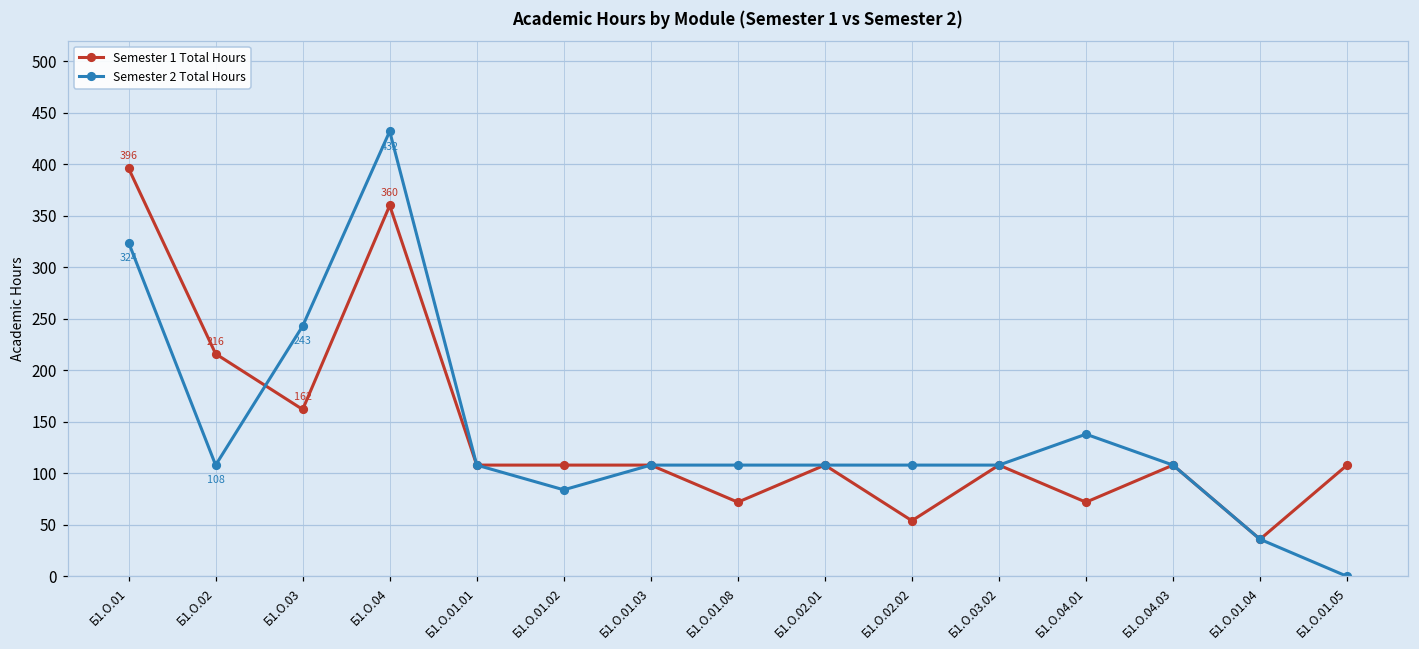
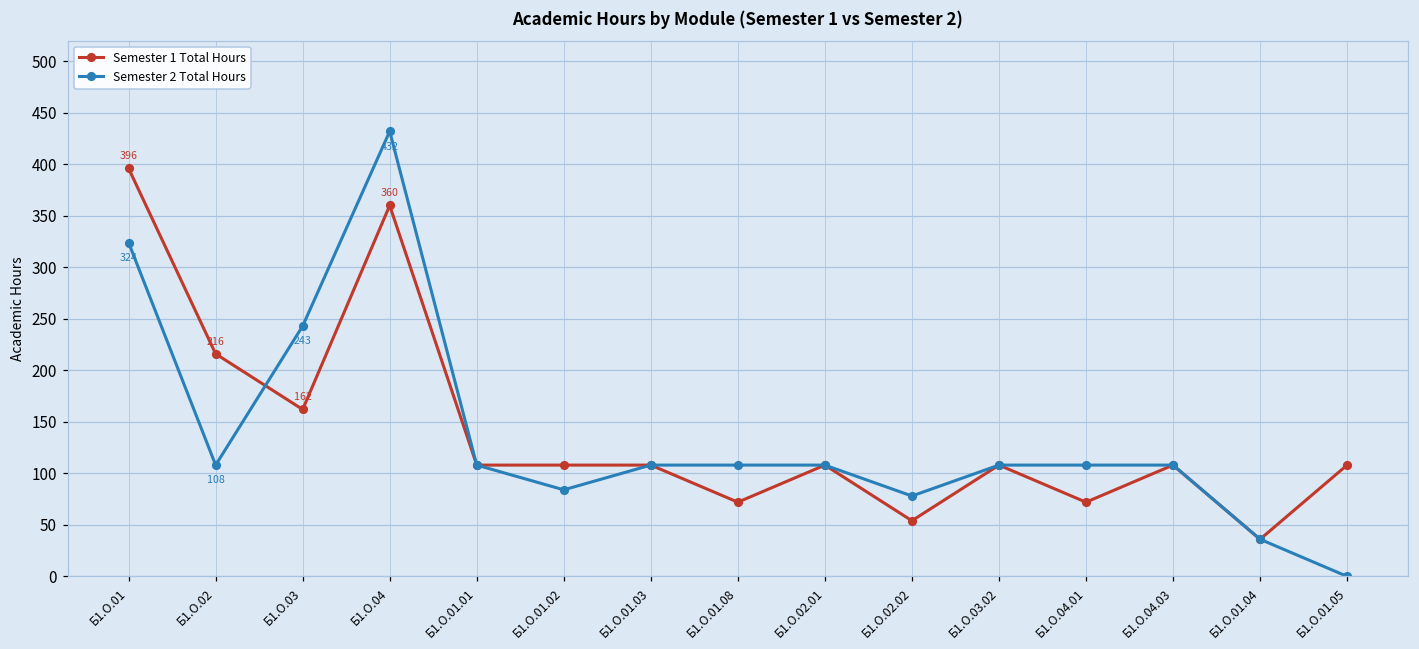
Semester 2 Total Hours, Б1.О.02.02: 110 -> 80
Semester 2 Total Hours, Б1.О.04.01: 140 -> 110
